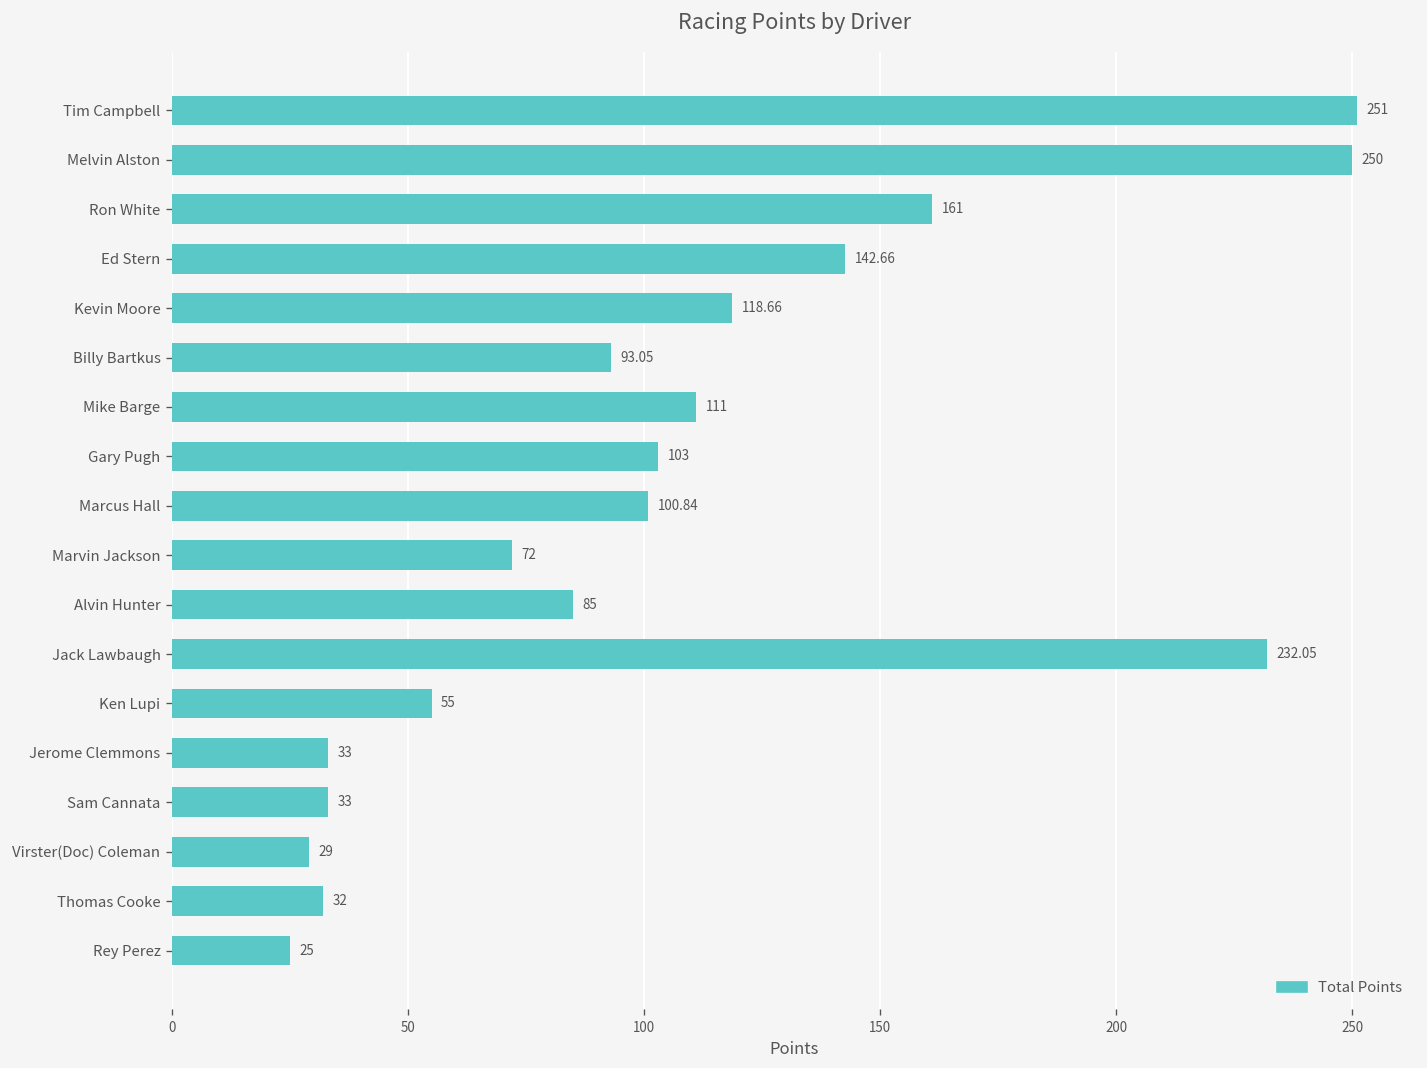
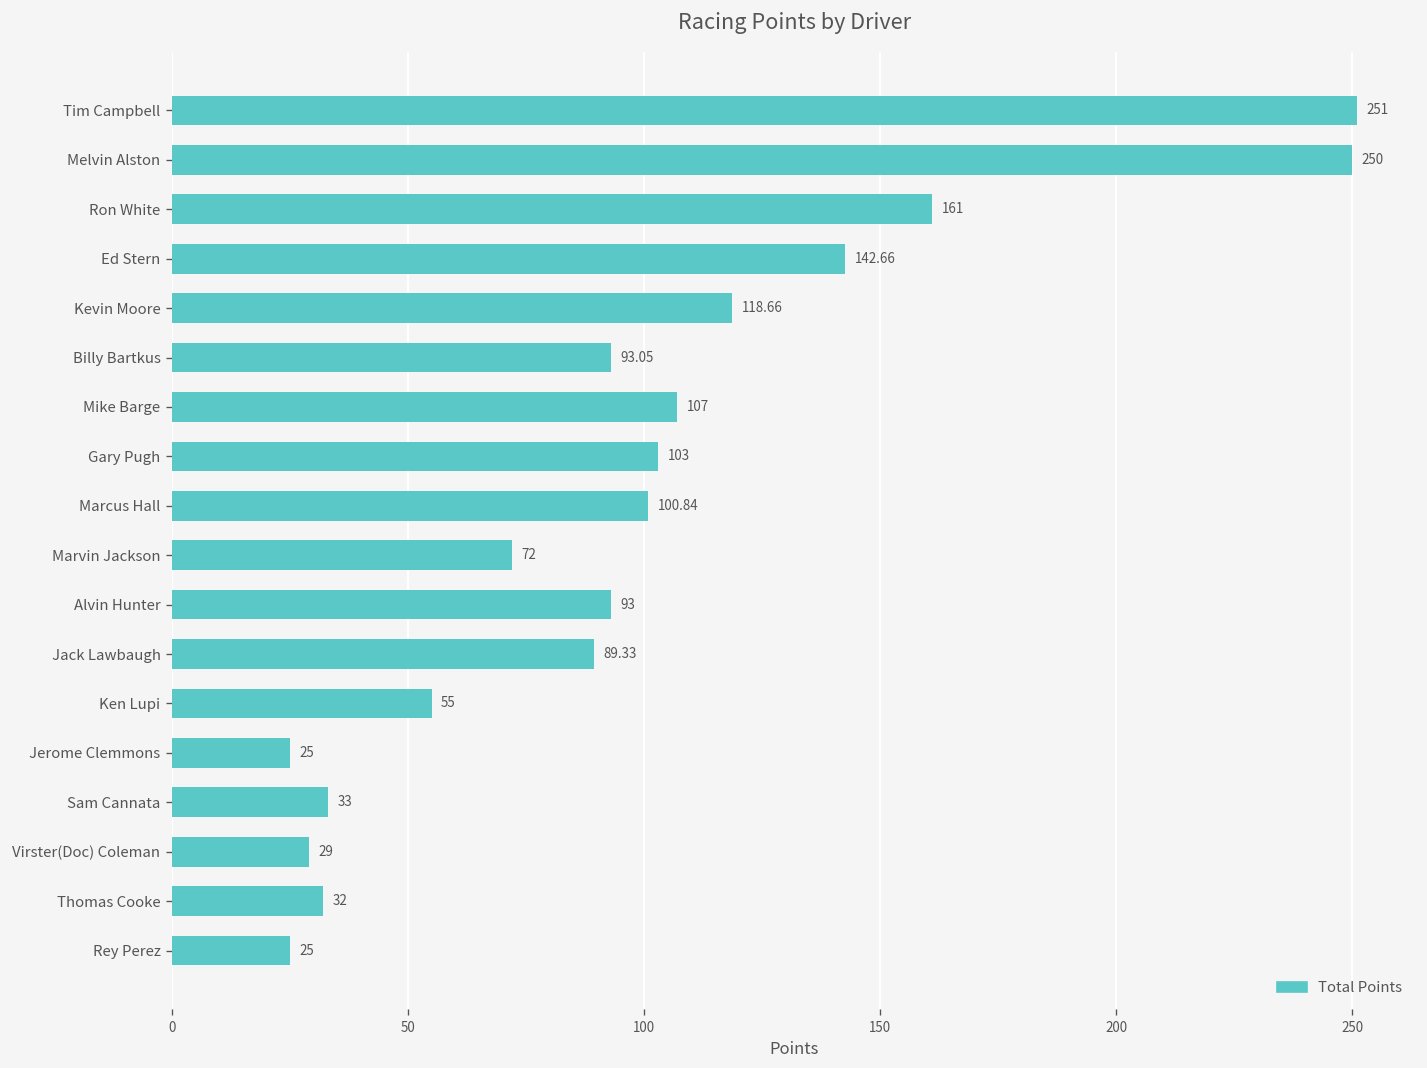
Mike Barge: 111 -> 107
Alvin Hunter: 85 -> 93
Jack Lawbaugh: 232.05 -> 89.33
Jerome Clemmons: 33 -> 25
